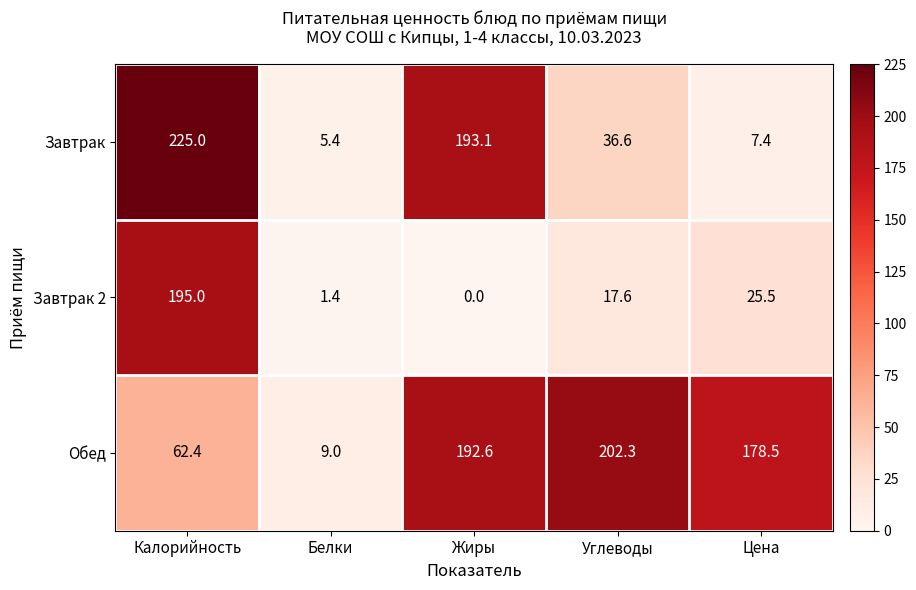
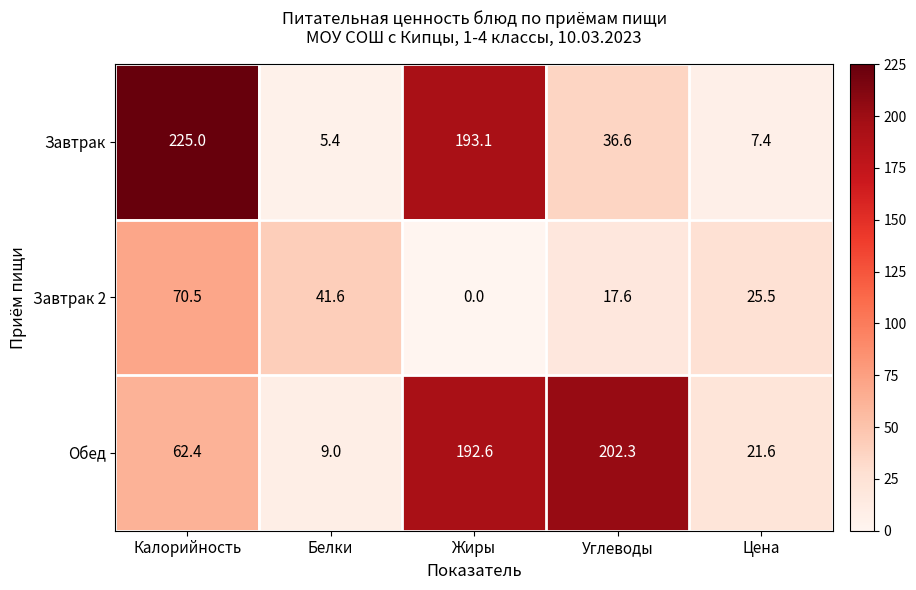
Завтрак 2, Калорийность: 195.0 -> 70.5
Завтрак 2, Белки: 1.4 -> 41.6
Обед, Цена: 178.5 -> 21.6
